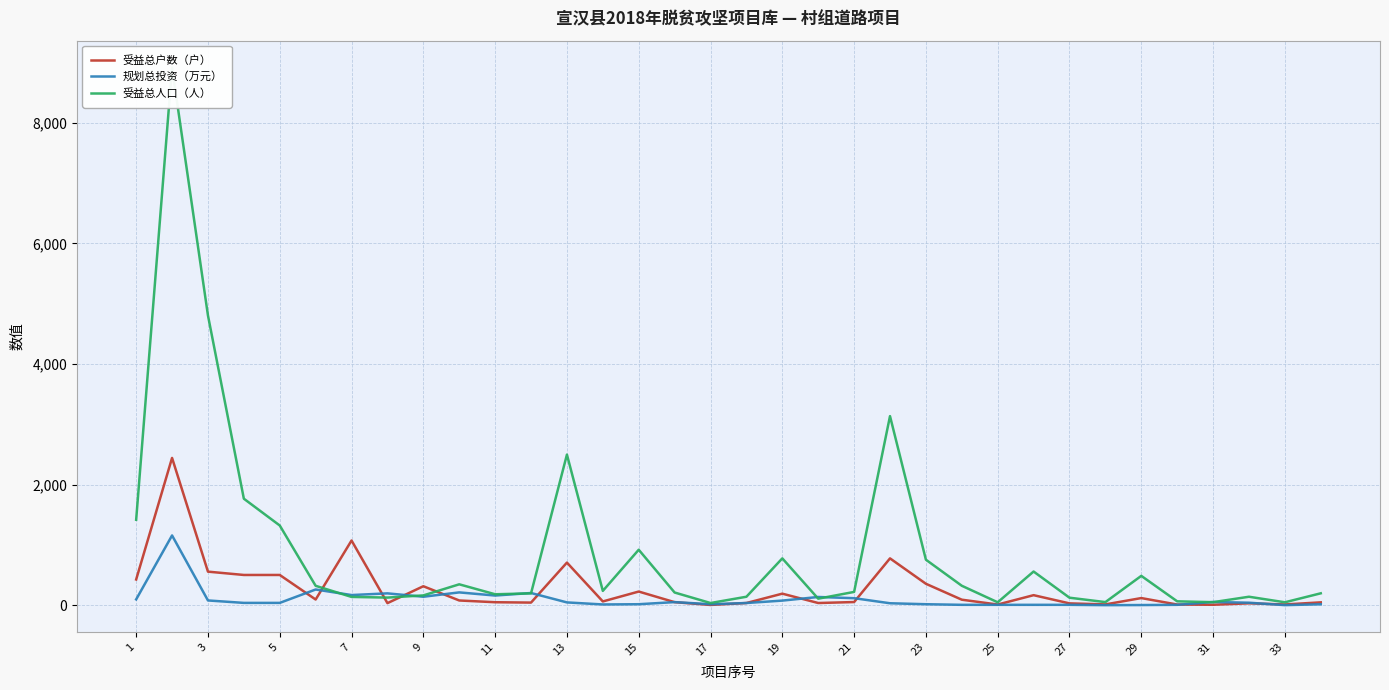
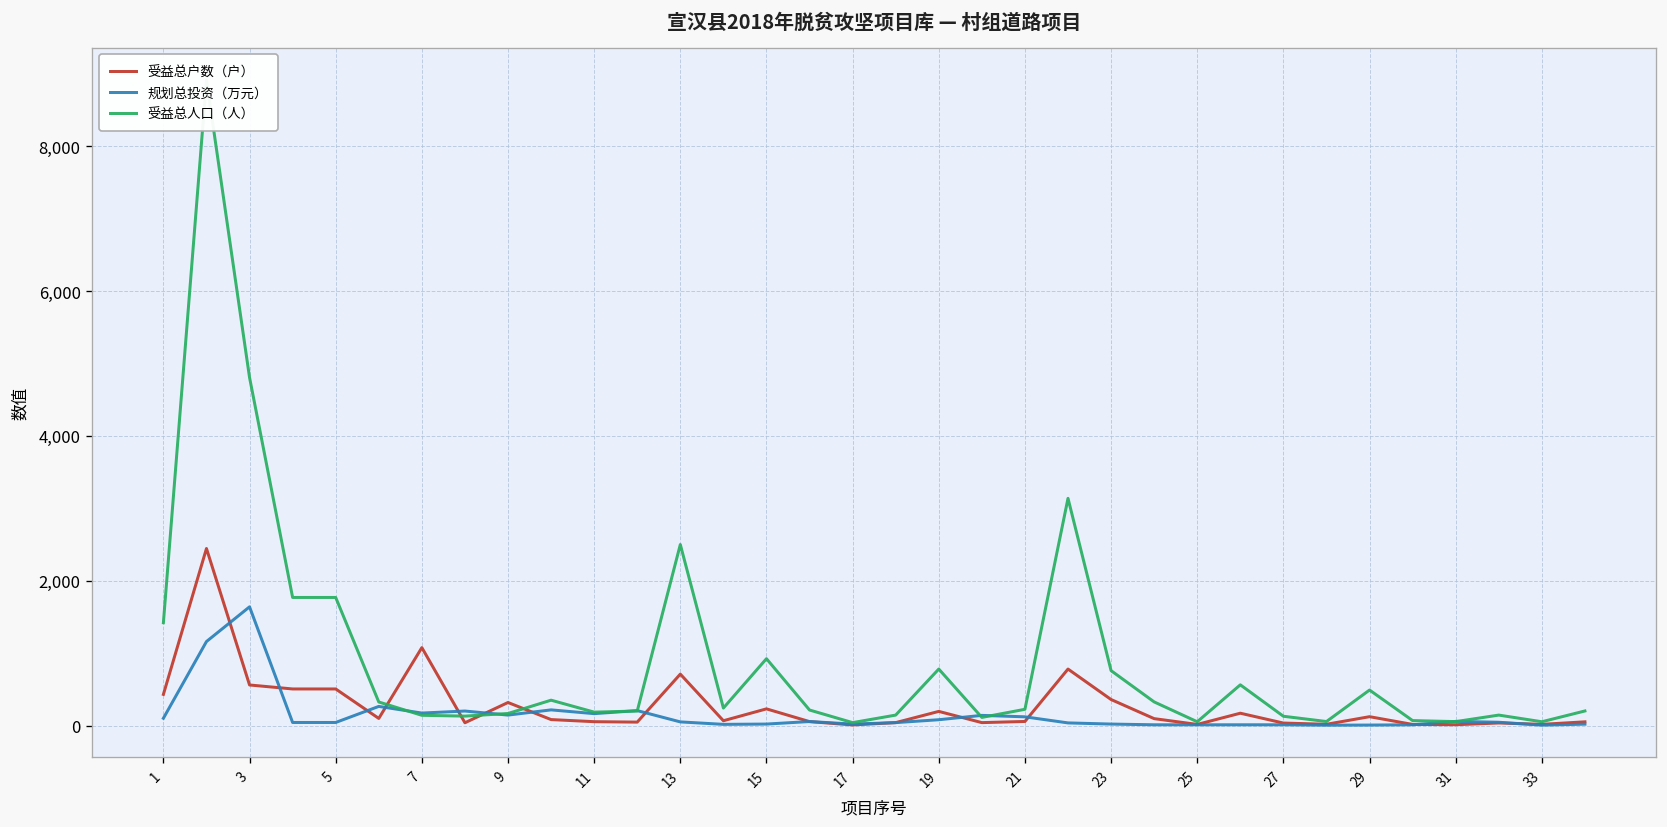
规划总投资（万元）, 3: 100 -> 1,600
受益总人口（人）, 5: 1,300 -> 1,800
